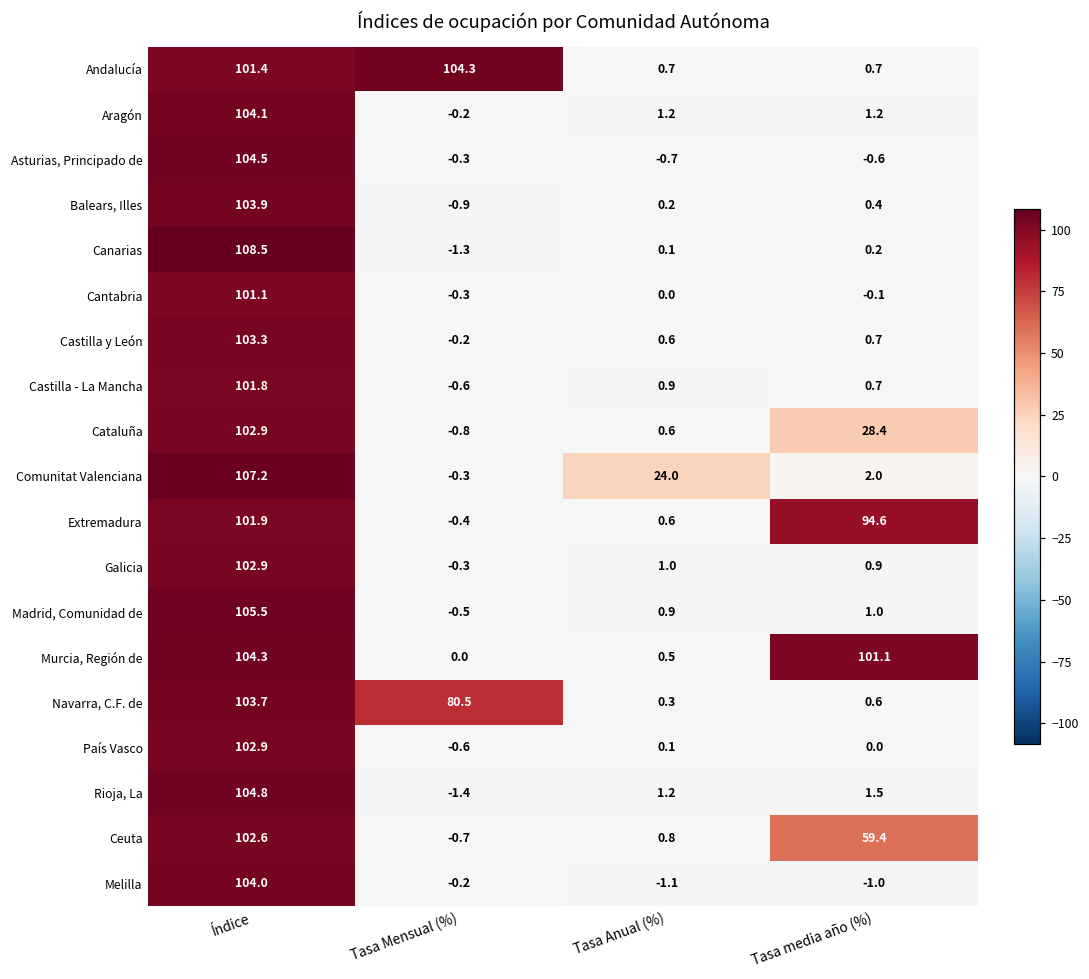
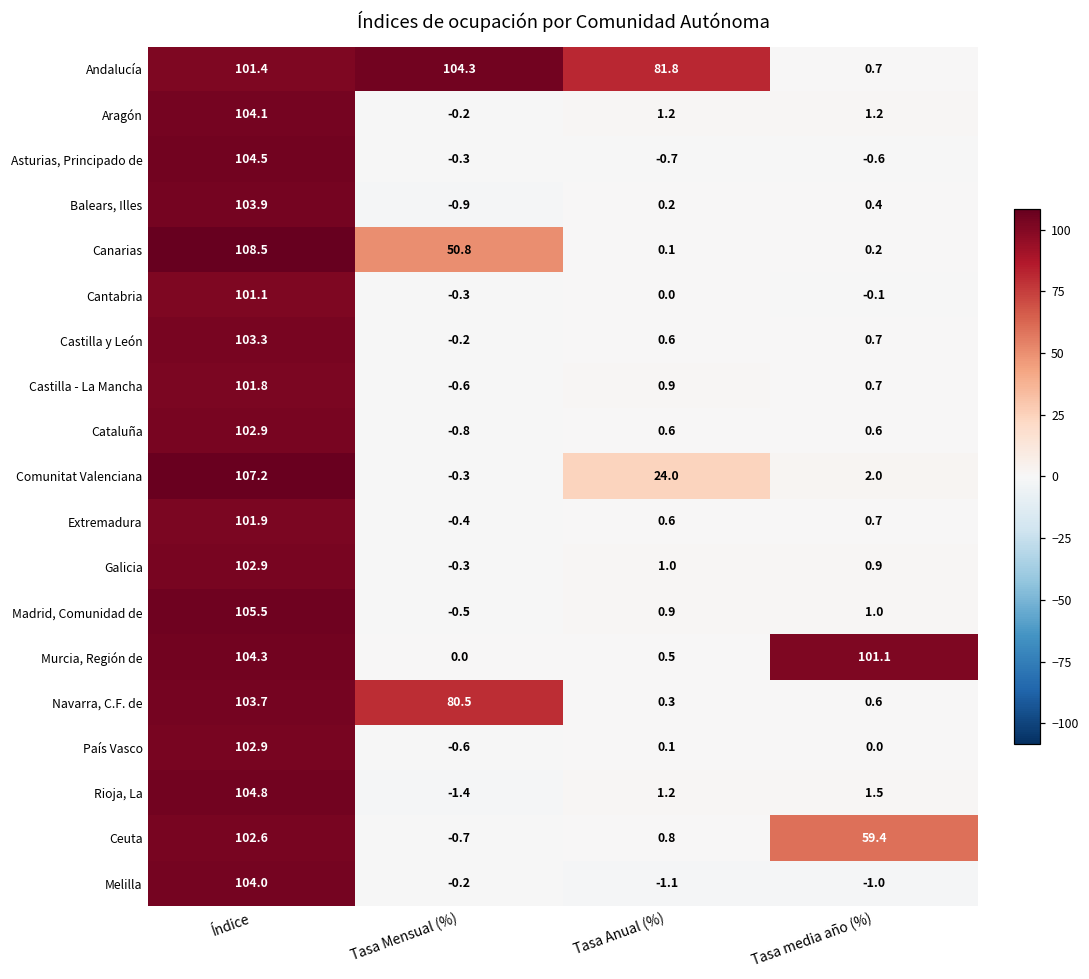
Andalucía, Tasa Anual (%): 0.7 -> 81.8
Canarias, Tasa Mensual (%): -1.3 -> 50.8
Cataluña, Tasa media año (%): 28.4 -> 0.6
Extremadura, Tasa media año (%): 94.6 -> 0.7
